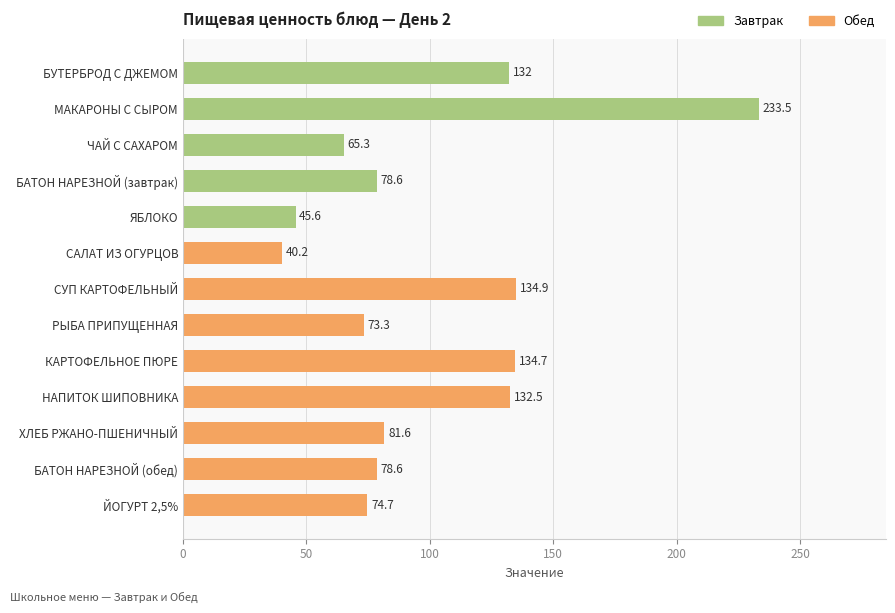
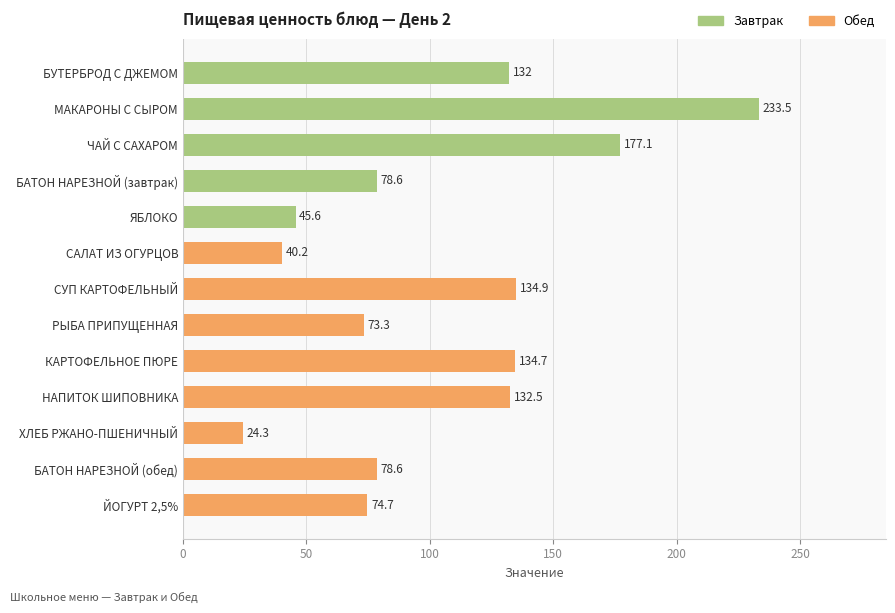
ЧАЙ С САХАРОМ: 65.3 -> 177.1
ХЛЕБ РЖАНО-ПШЕНИЧНЫЙ: 81.6 -> 24.3
